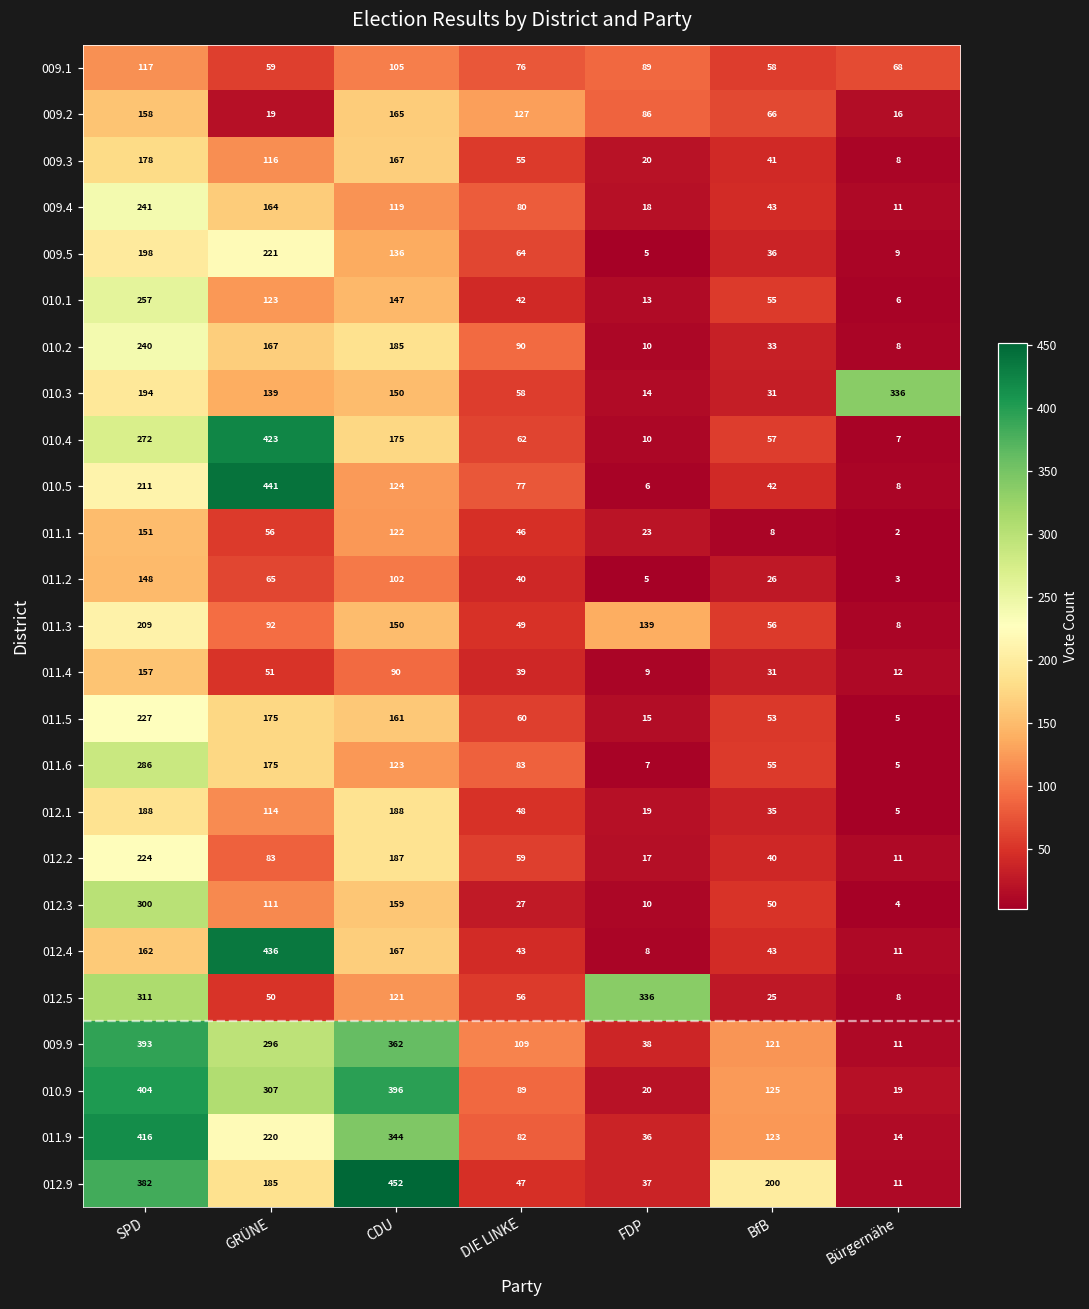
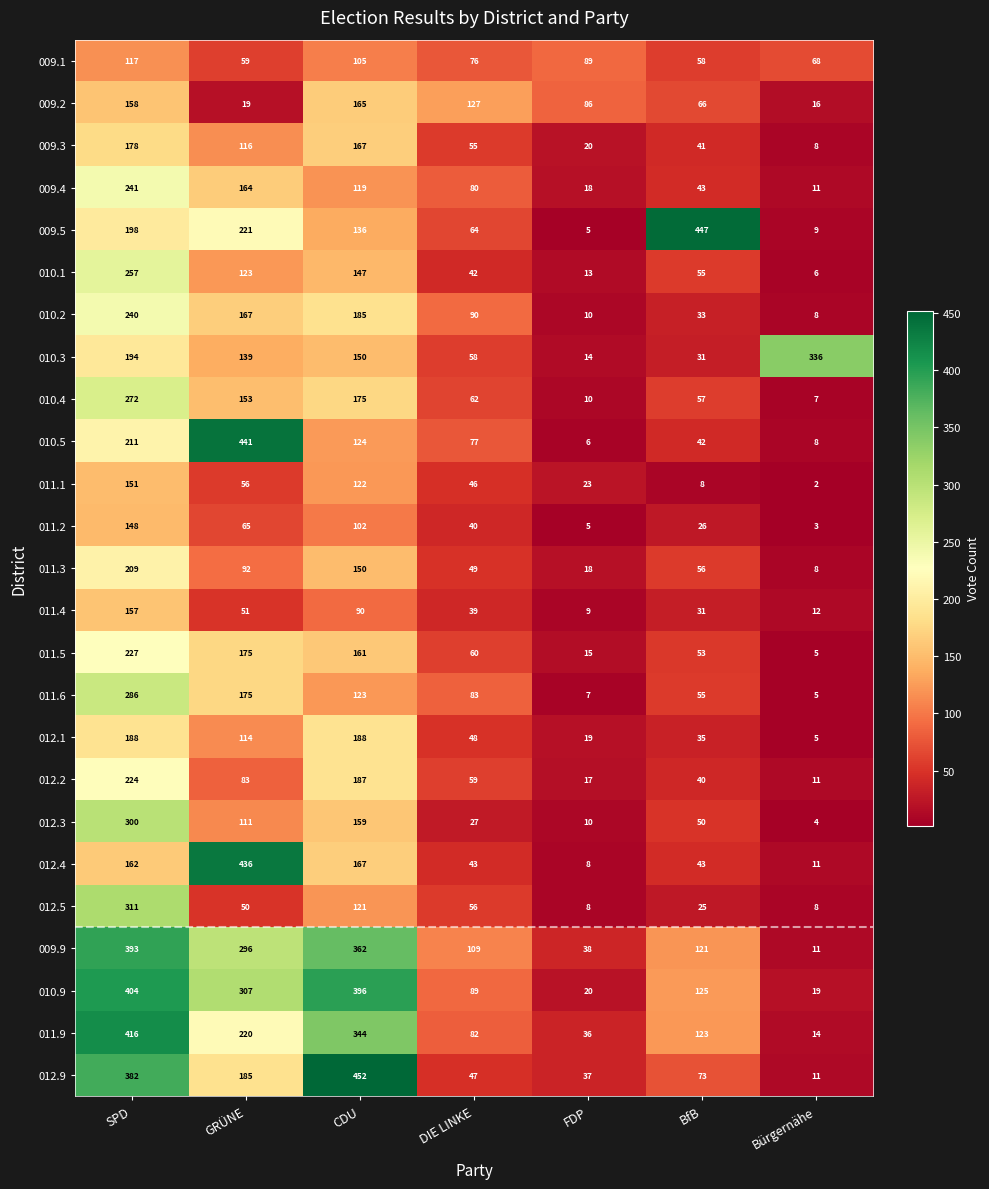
009.5, BfB: 36 -> 447
010.4, GRÜNE: 423 -> 153
011.3, FDP: 139 -> 18
012.5, FDP: 336 -> 8
012.9, BfB: 200 -> 73
